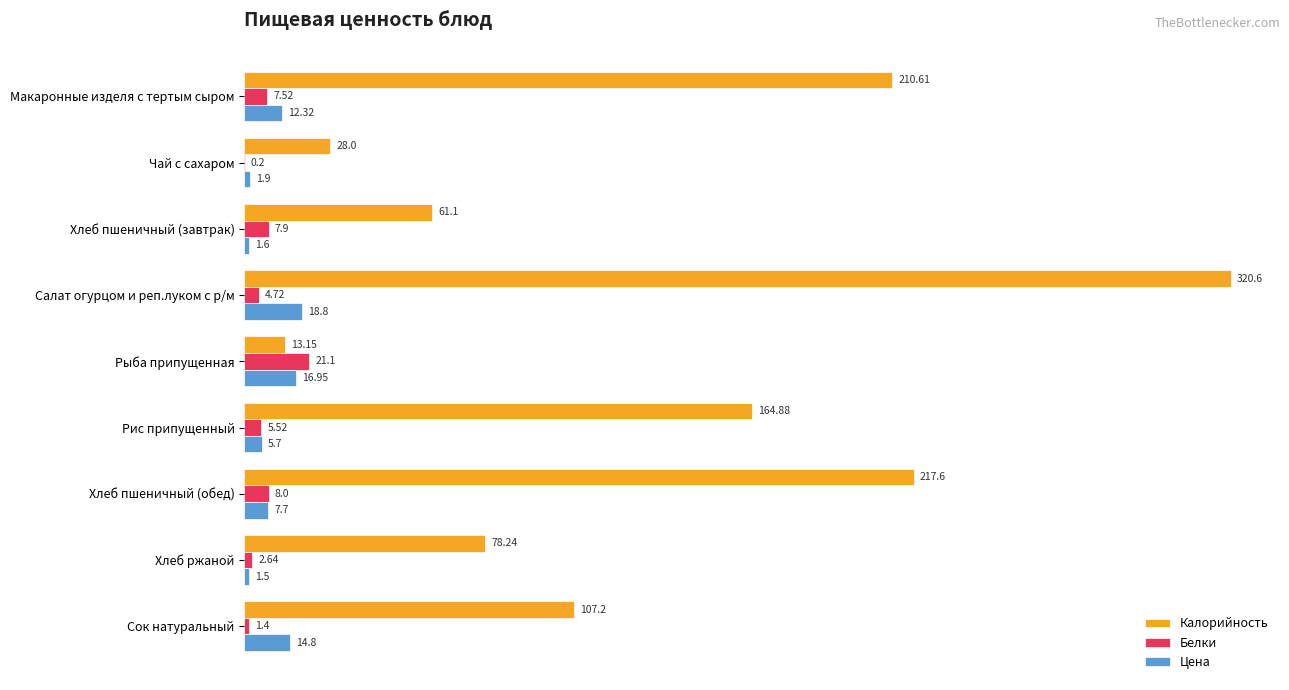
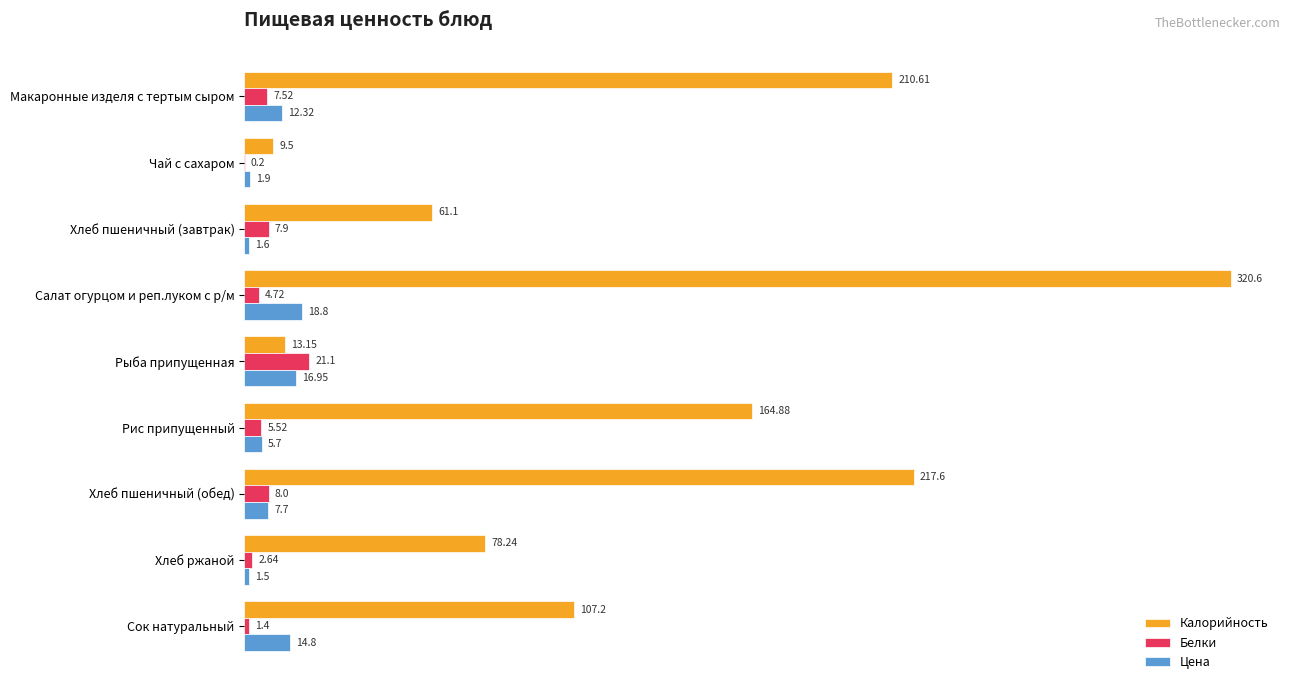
Калорийность, Чай с сахаром: 28.0 -> 9.5
